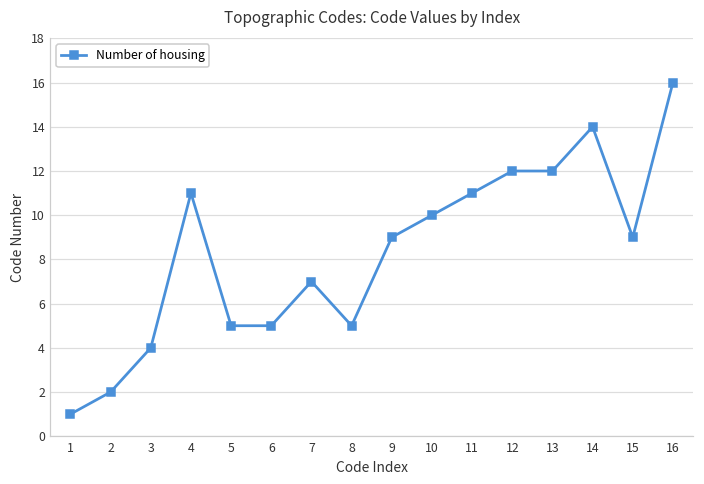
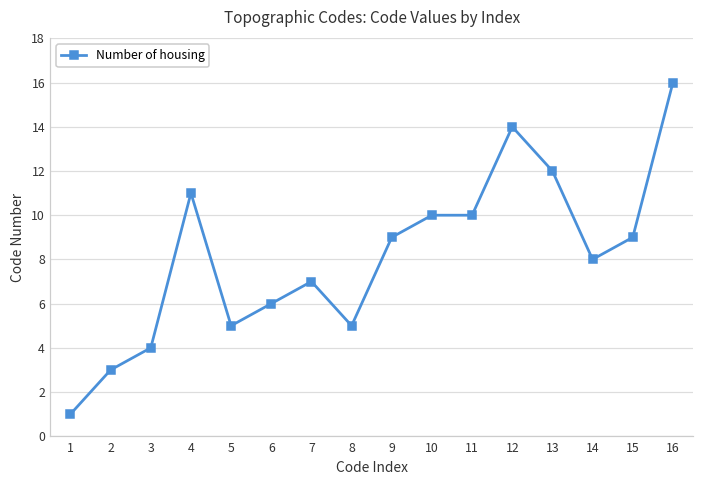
2: 2 -> 3
6: 5 -> 6
11: 11 -> 10
12: 12 -> 14
14: 14 -> 8
